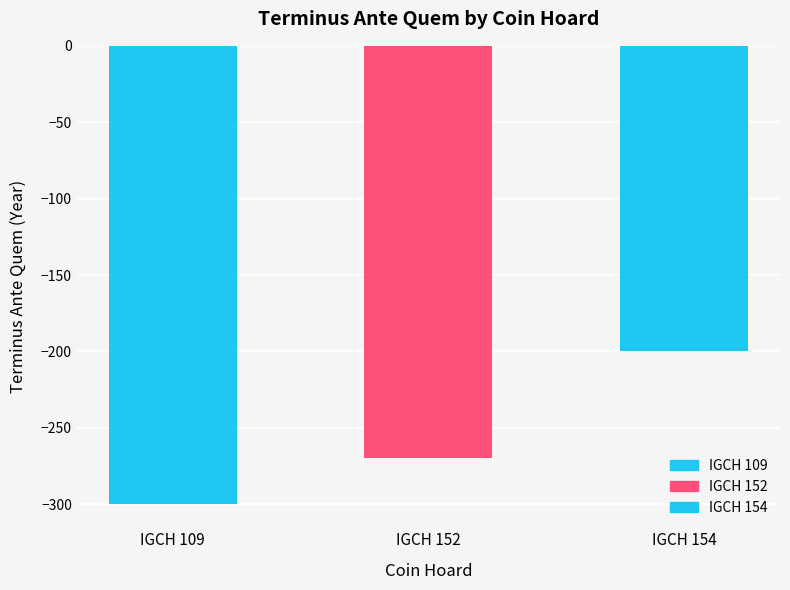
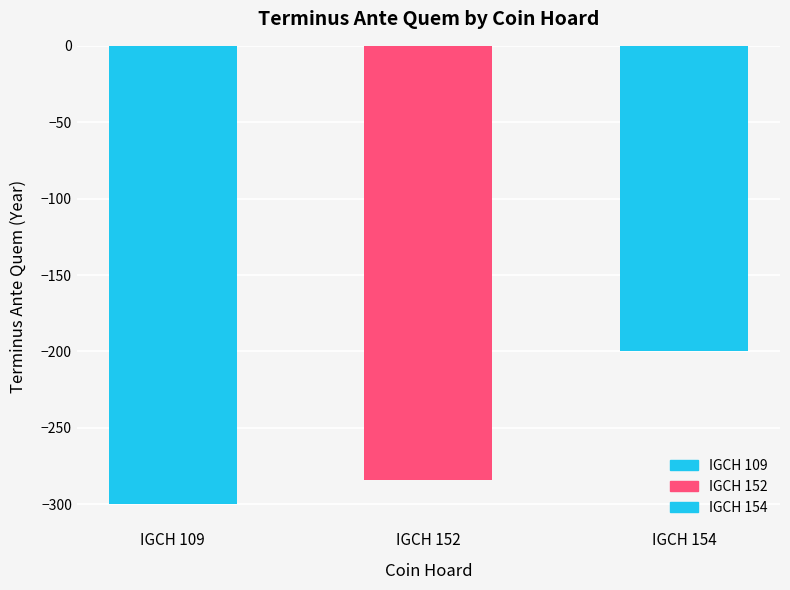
IGCH 152: -270 -> -284
